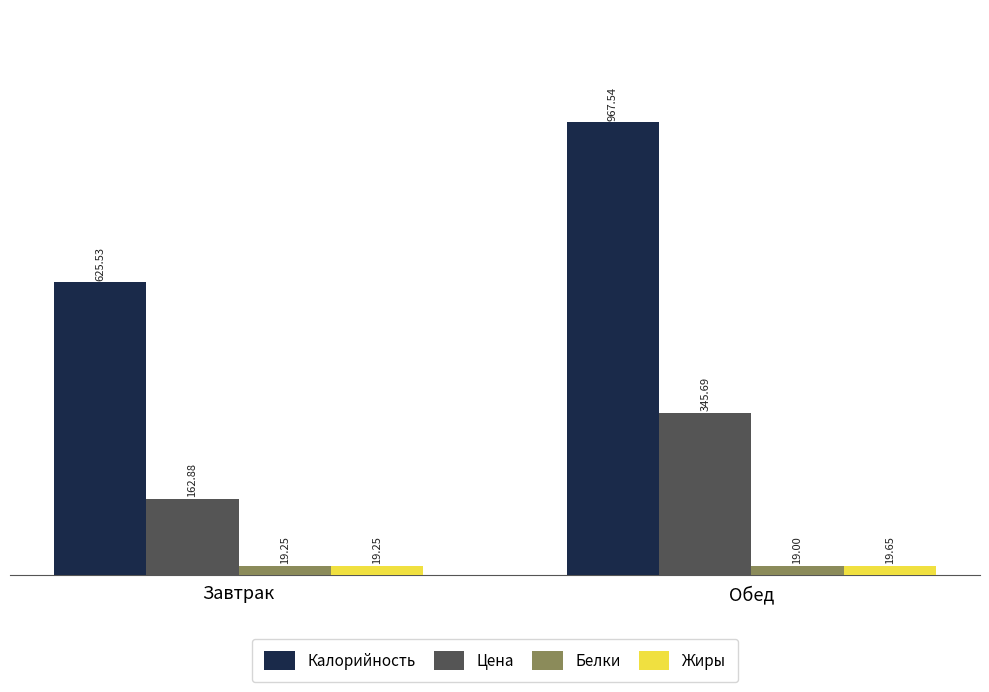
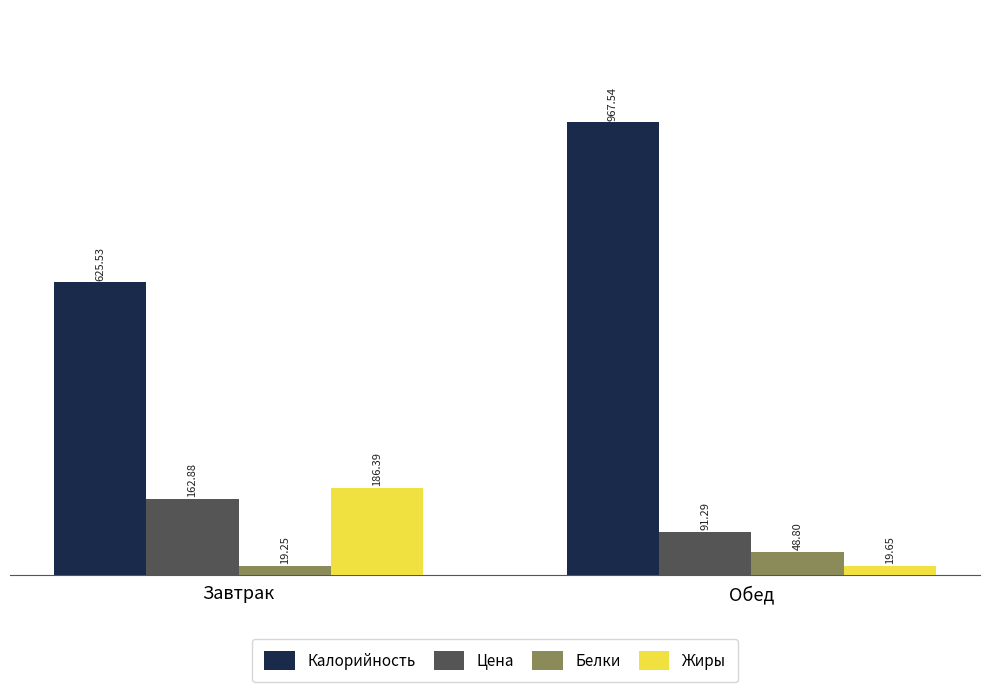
Жиры, Завтрак: 19.25 -> 186.39
Цена, Обед: 345.69 -> 91.29
Белки, Обед: 19.00 -> 48.80
